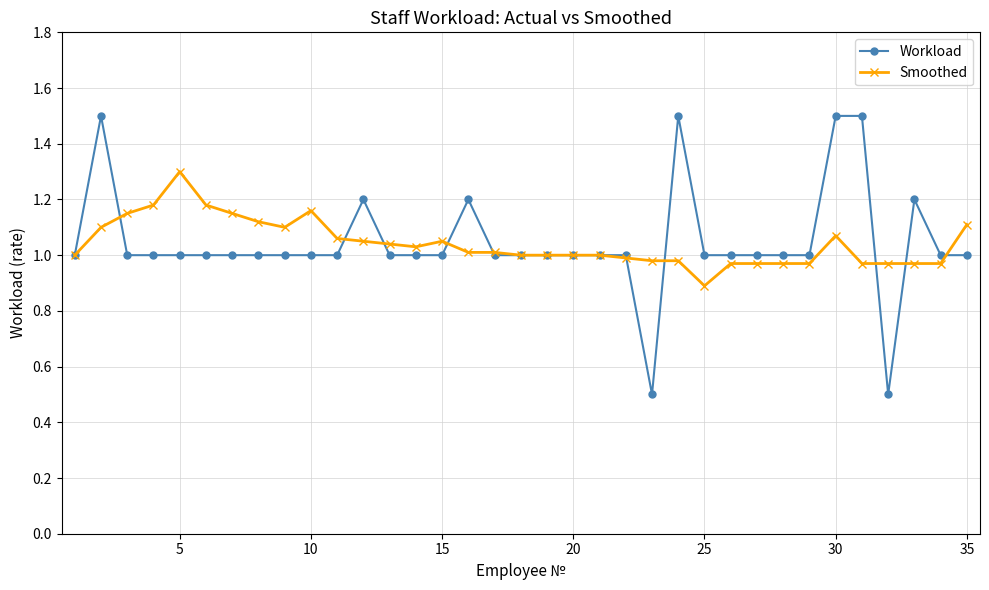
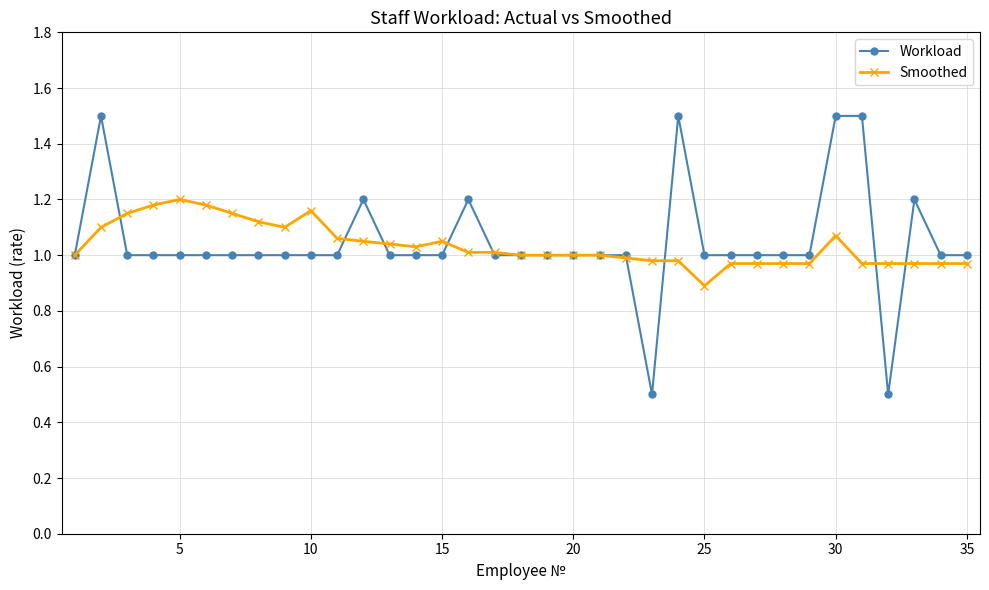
Smoothed, 5: 1.3 -> 1.2
Smoothed, 35: 1.11 -> 0.97
